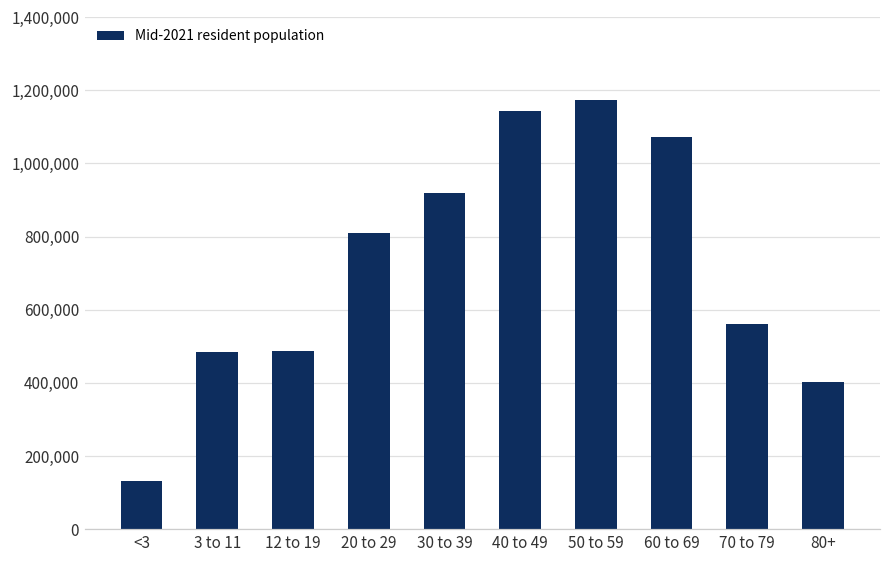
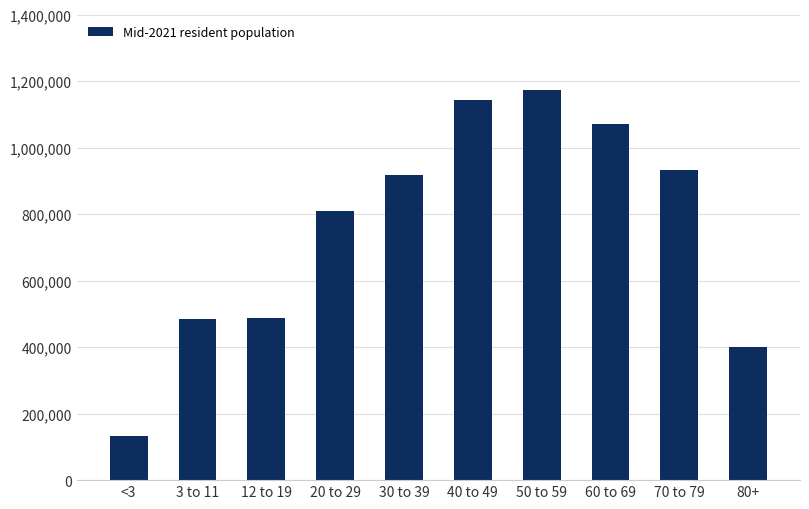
70 to 79: 560,000 -> 930,000
